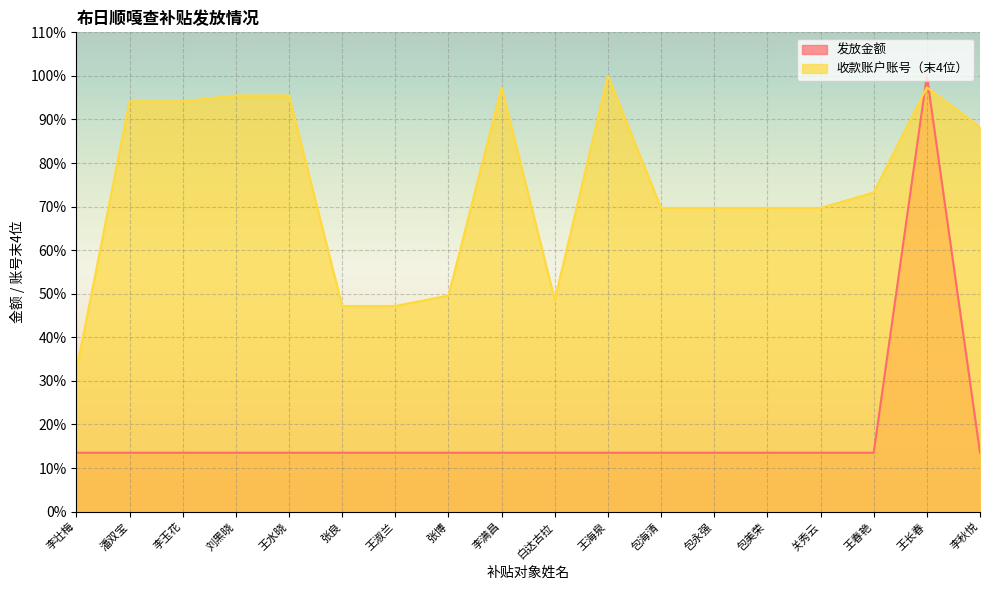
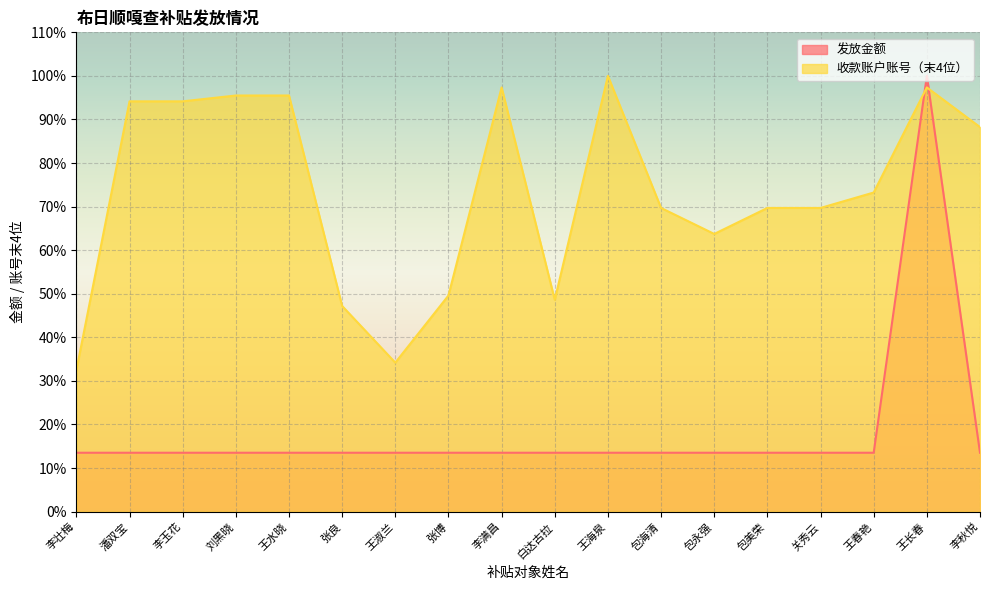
收款账户账号（末4位）, 王淑兰: 47% -> 34%
收款账户账号（末4位）, 包永强: 70% -> 64%
